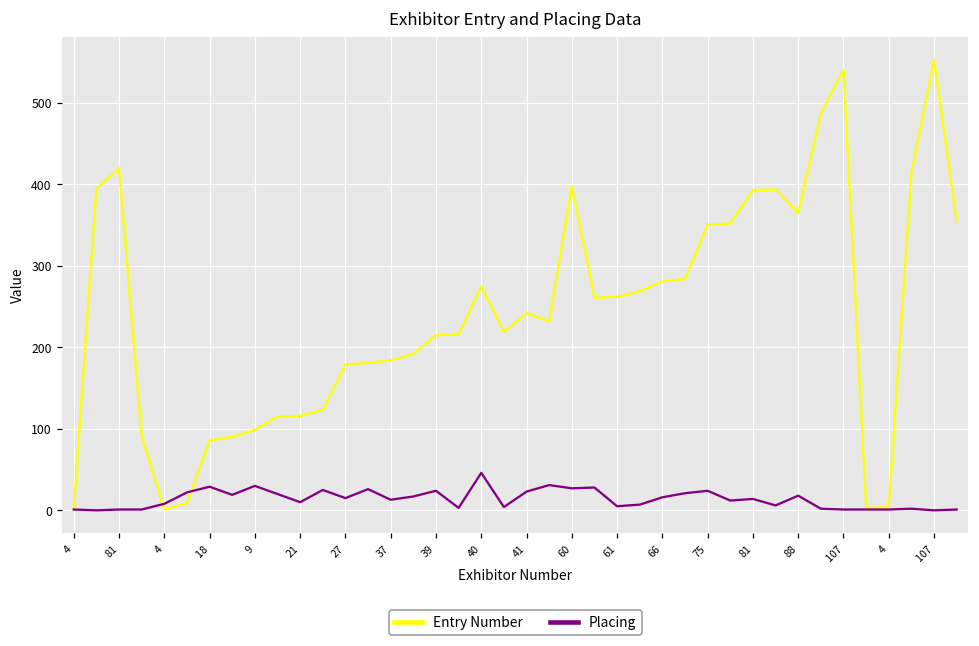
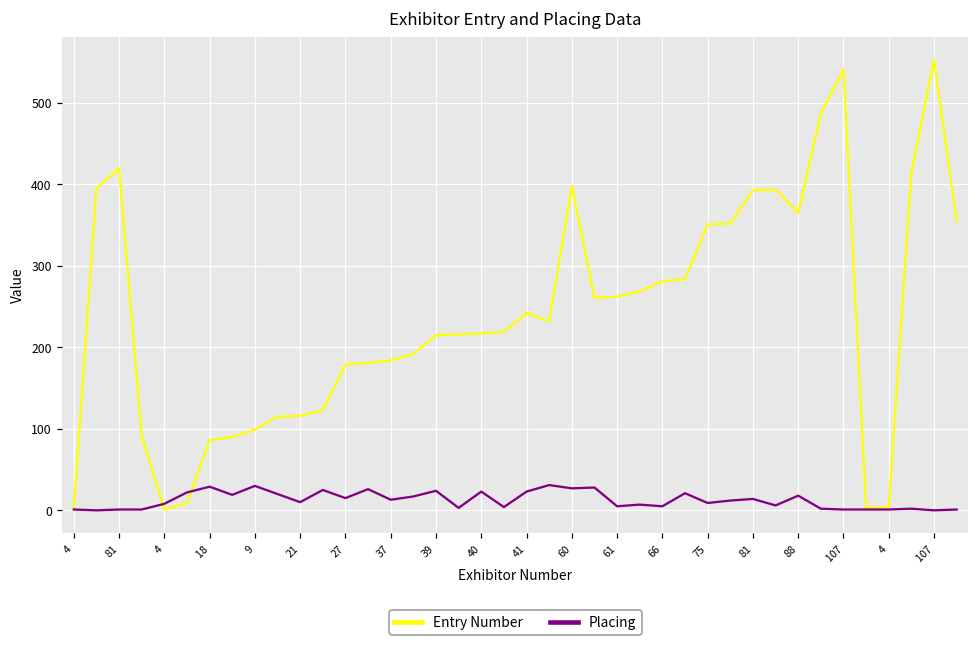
Entry Number, 40: 280 -> 220
Placing, 40: 50 -> 20
Placing, 66: 20 -> 10
Placing, 75: 20 -> 10
